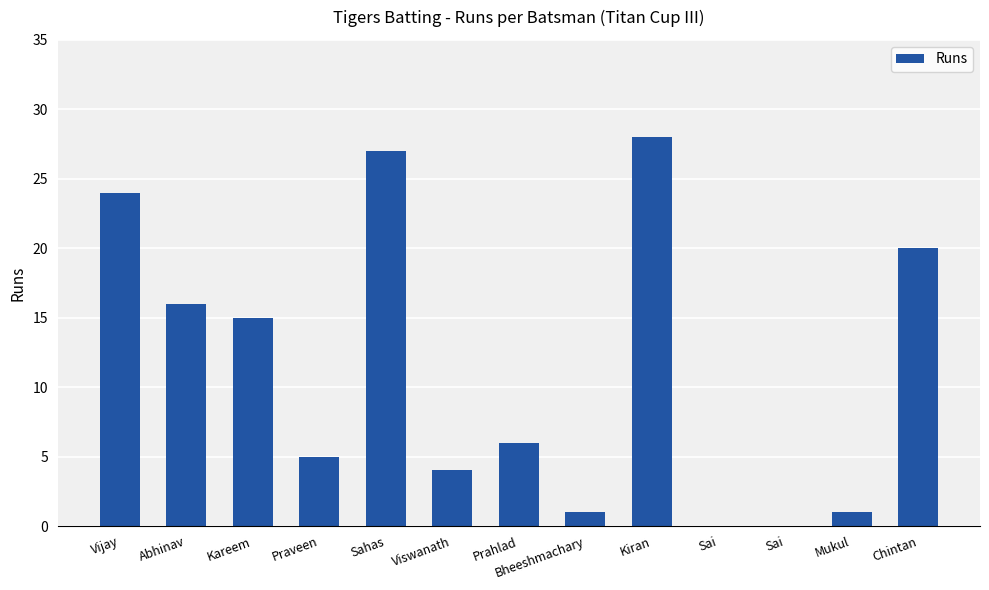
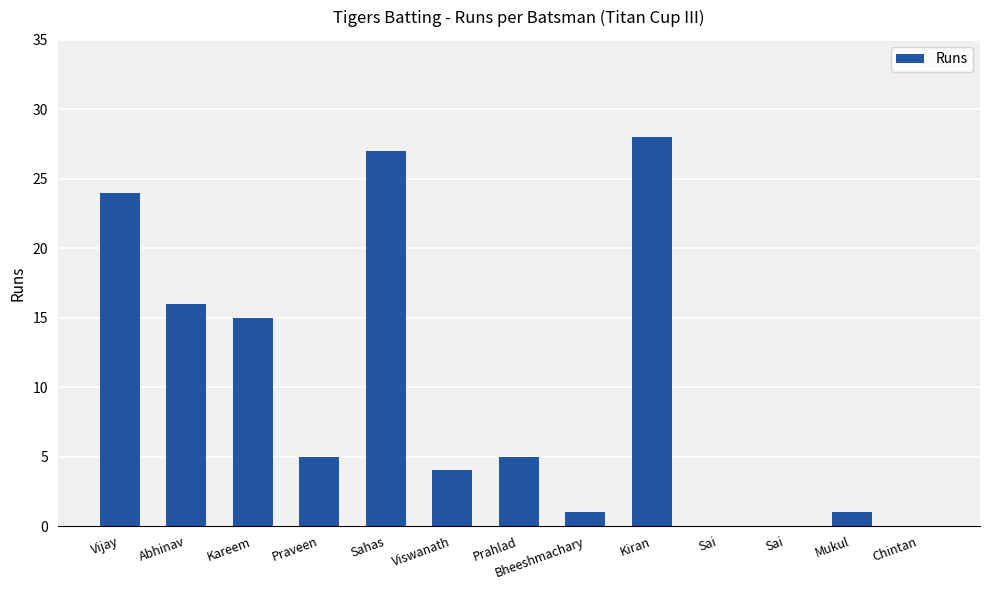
Prahlad: 6 -> 5
Chintan: 20 -> 0
